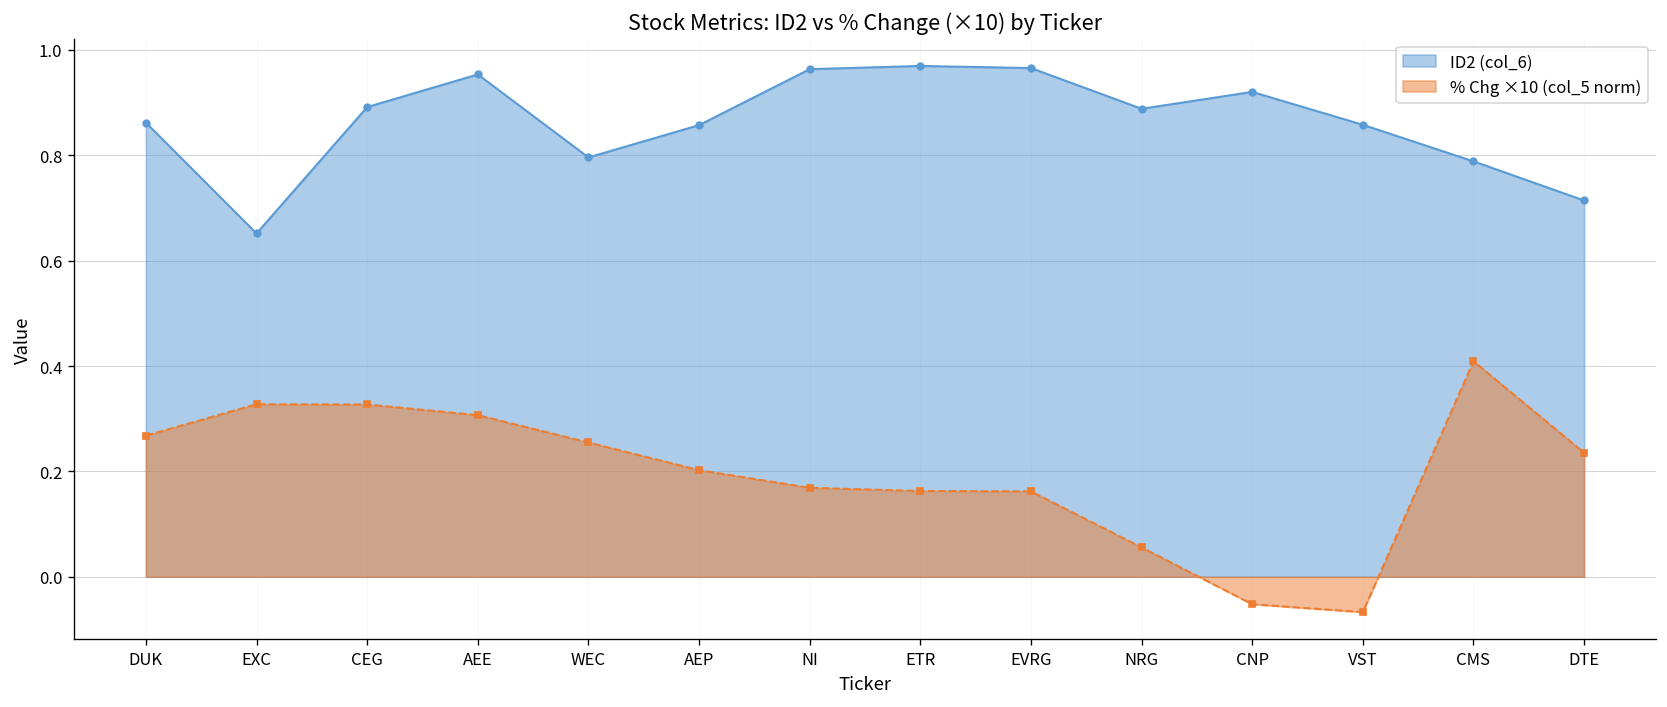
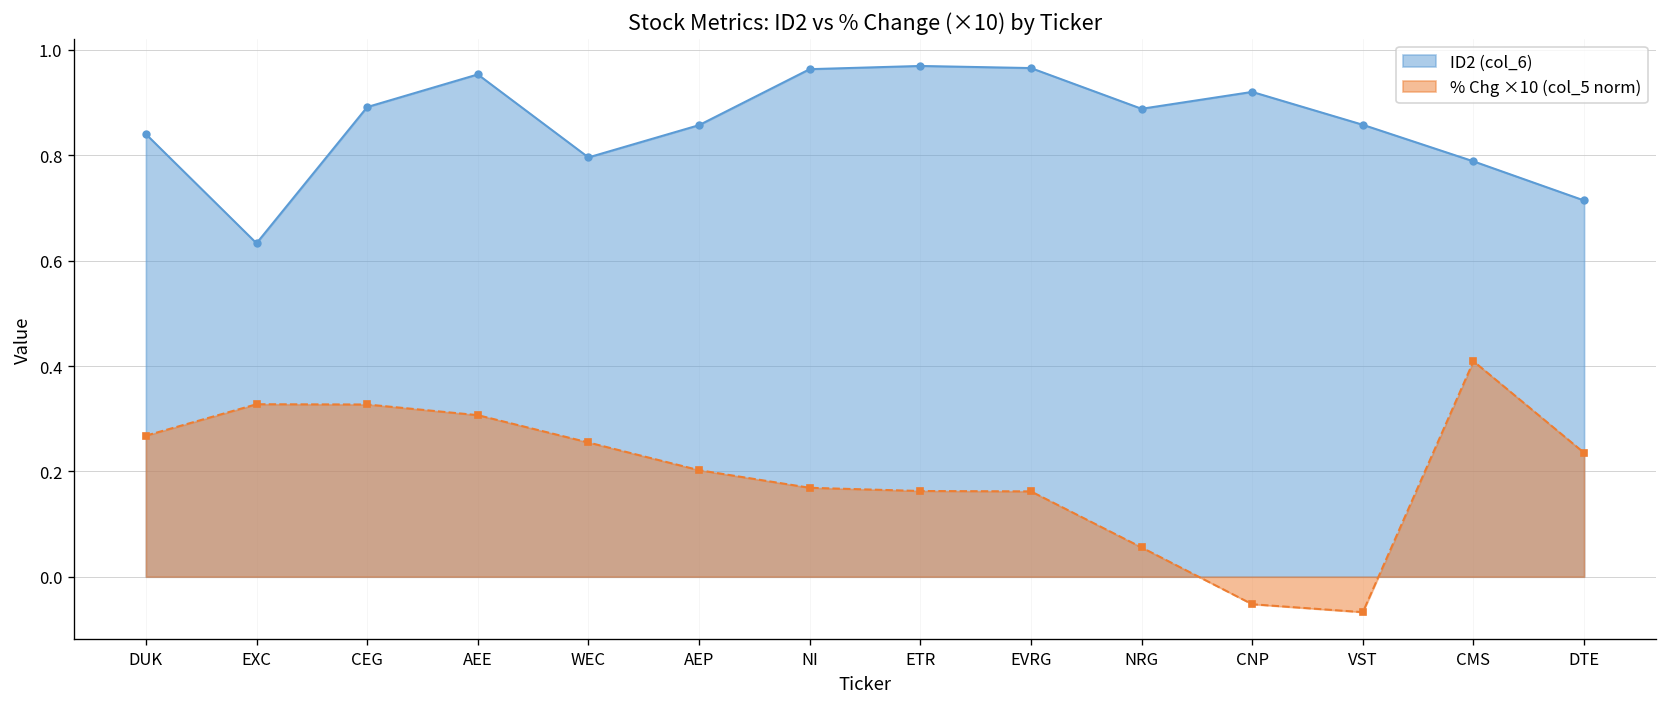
ID2 (col_6), DUK: 0.86 -> 0.84
ID2 (col_6), EXC: 0.65 -> 0.63
